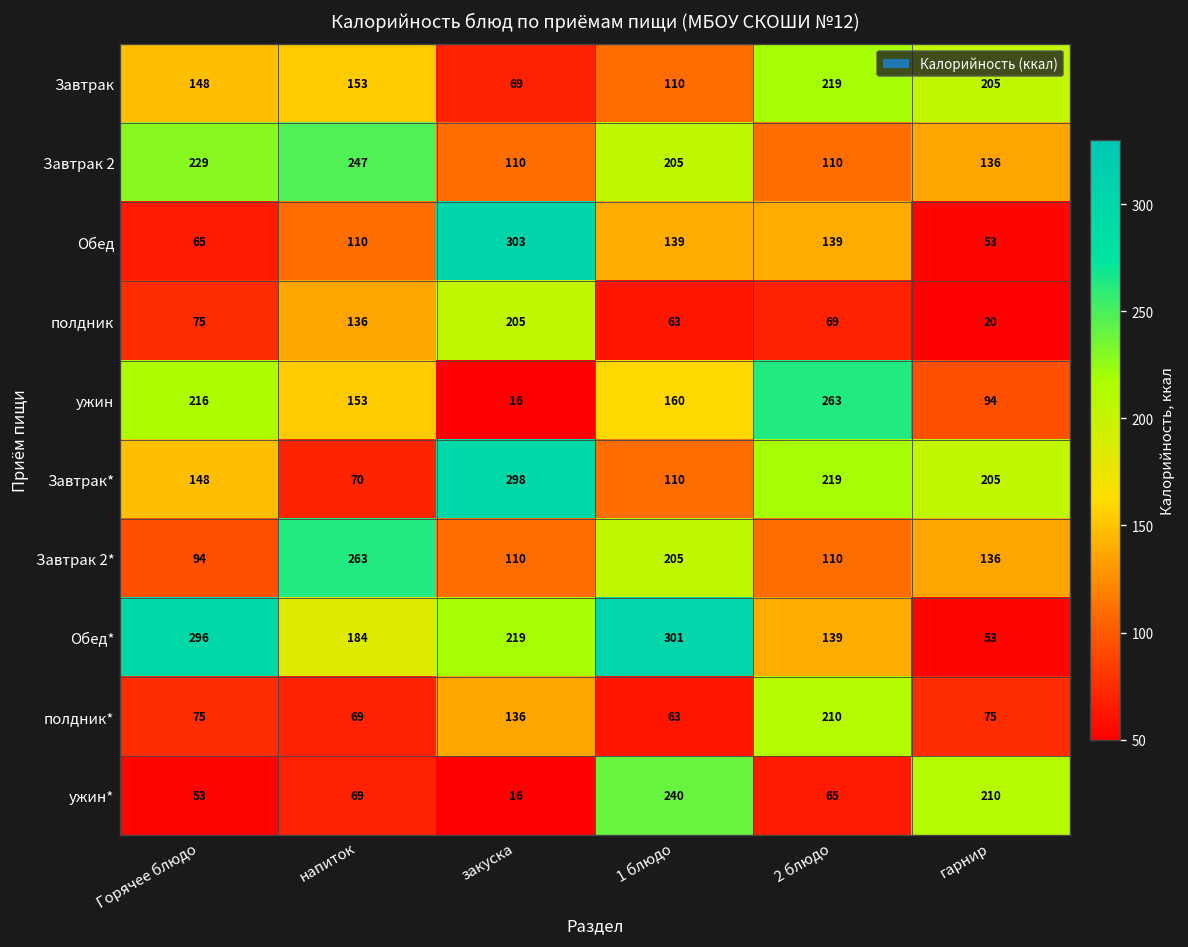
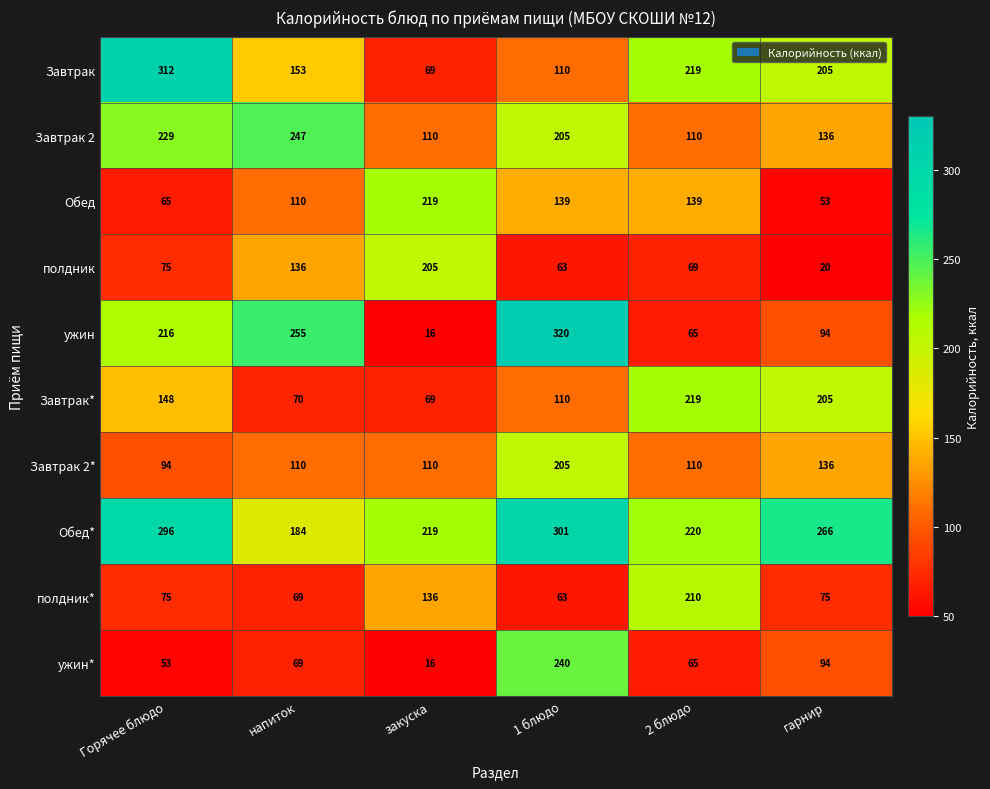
Завтрак, Горячее блюдо: 148 -> 312
Обед, закуска: 303 -> 219
ужин, напиток: 153 -> 255
ужин, 1 блюдо: 160 -> 320
ужин, 2 блюдо: 263 -> 65
Завтрак*, закуска: 298 -> 69
Завтрак 2*, напиток: 263 -> 110
Обед*, 2 блюдо: 139 -> 220
Обед*, гарнир: 53 -> 266
ужин*, гарнир: 210 -> 94
